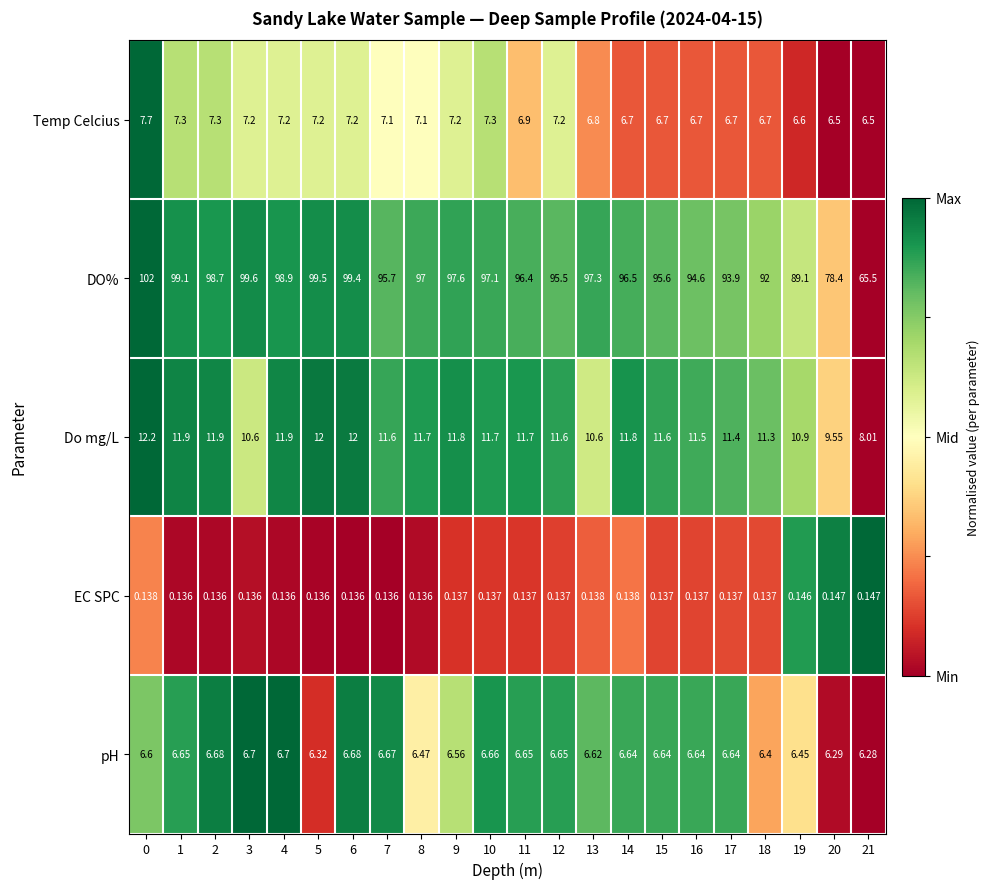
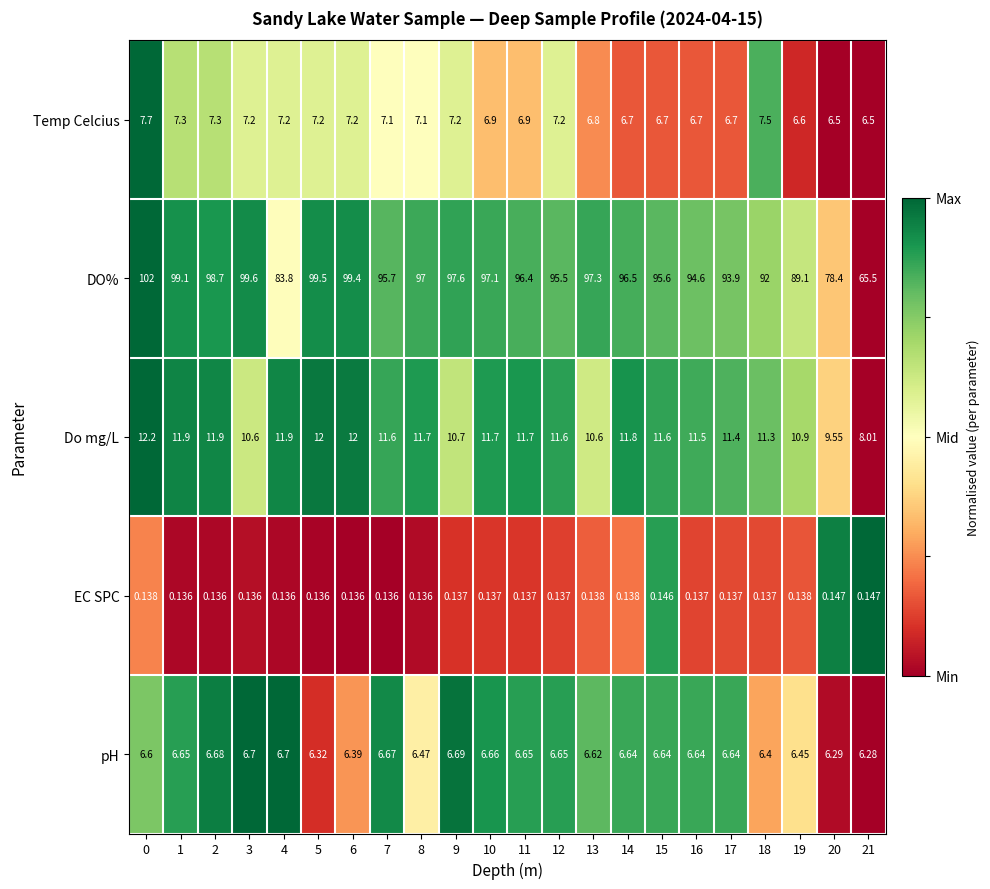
Temp Celcius, 10: 7.3 -> 6.9
Temp Celcius, 18: 6.7 -> 7.5
DO%, 4: 98.9 -> 83.8
Do mg/L, 9: 11.8 -> 10.7
EC SPC, 15: 0.137 -> 0.146
EC SPC, 19: 0.146 -> 0.138
pH, 6: 6.68 -> 6.39
pH, 9: 6.56 -> 6.69
